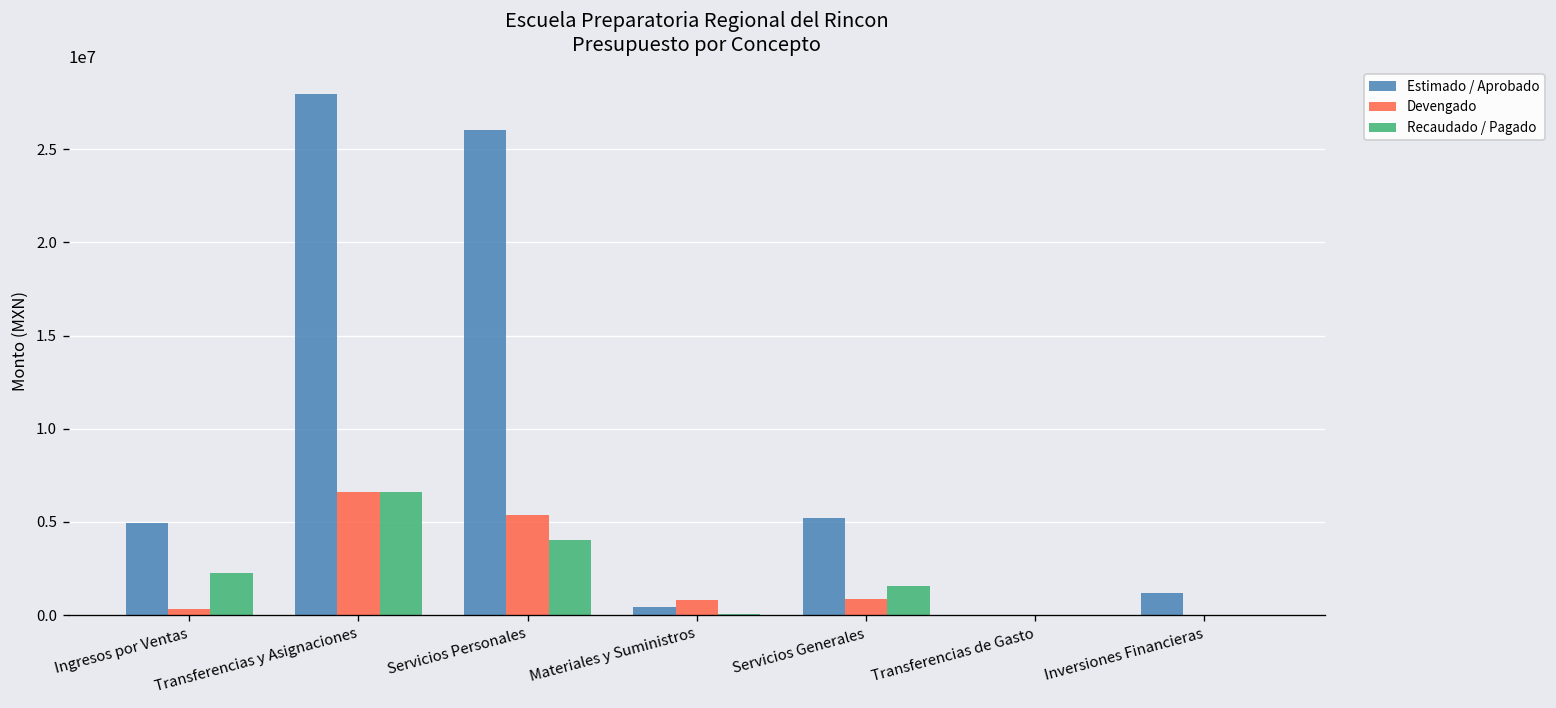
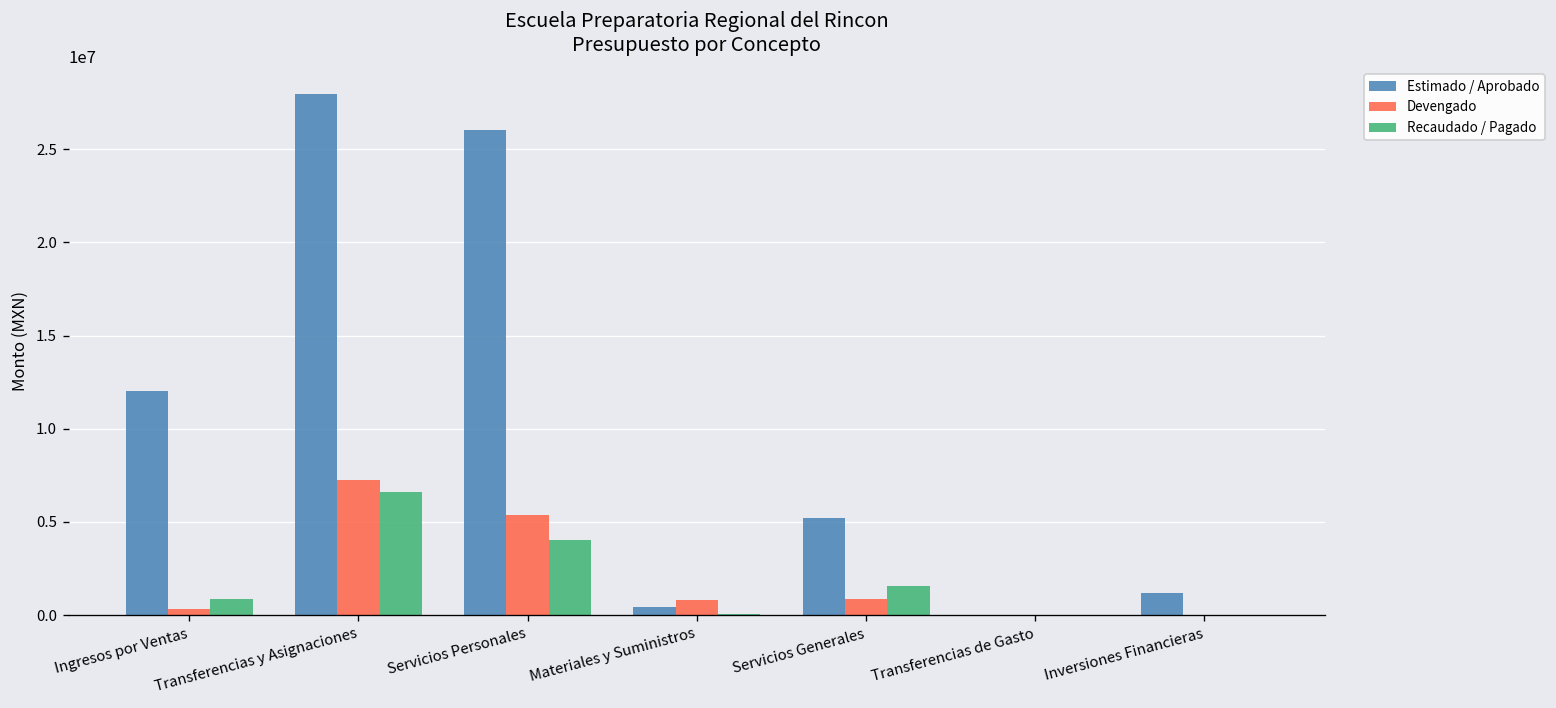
Estimado / Aprobado, Ingresos por Ventas: 5000000 -> 12000000
Recaudado / Pagado, Ingresos por Ventas: 2300000 -> 900000
Devengado, Transferencias y Asignaciones: 6600000 -> 7300000
